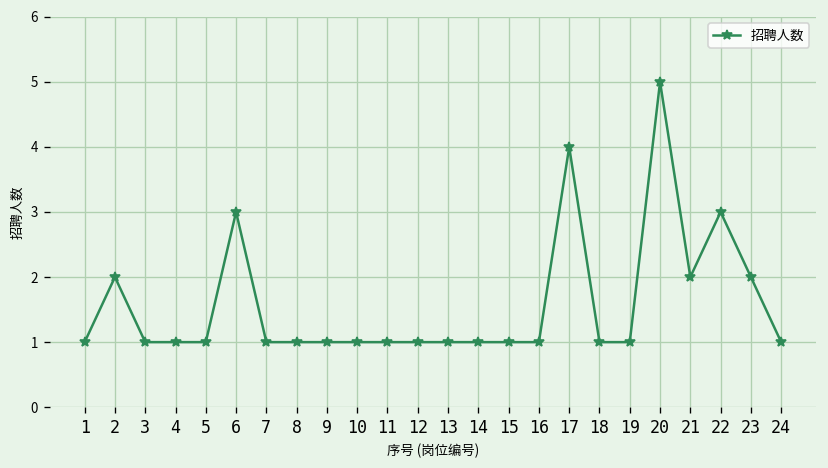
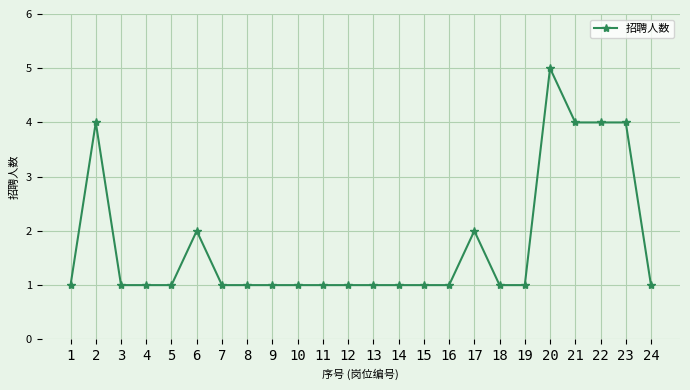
2: 2 -> 4
6: 3 -> 2
17: 4 -> 2
21: 2 -> 4
22: 3 -> 4
23: 2 -> 4
